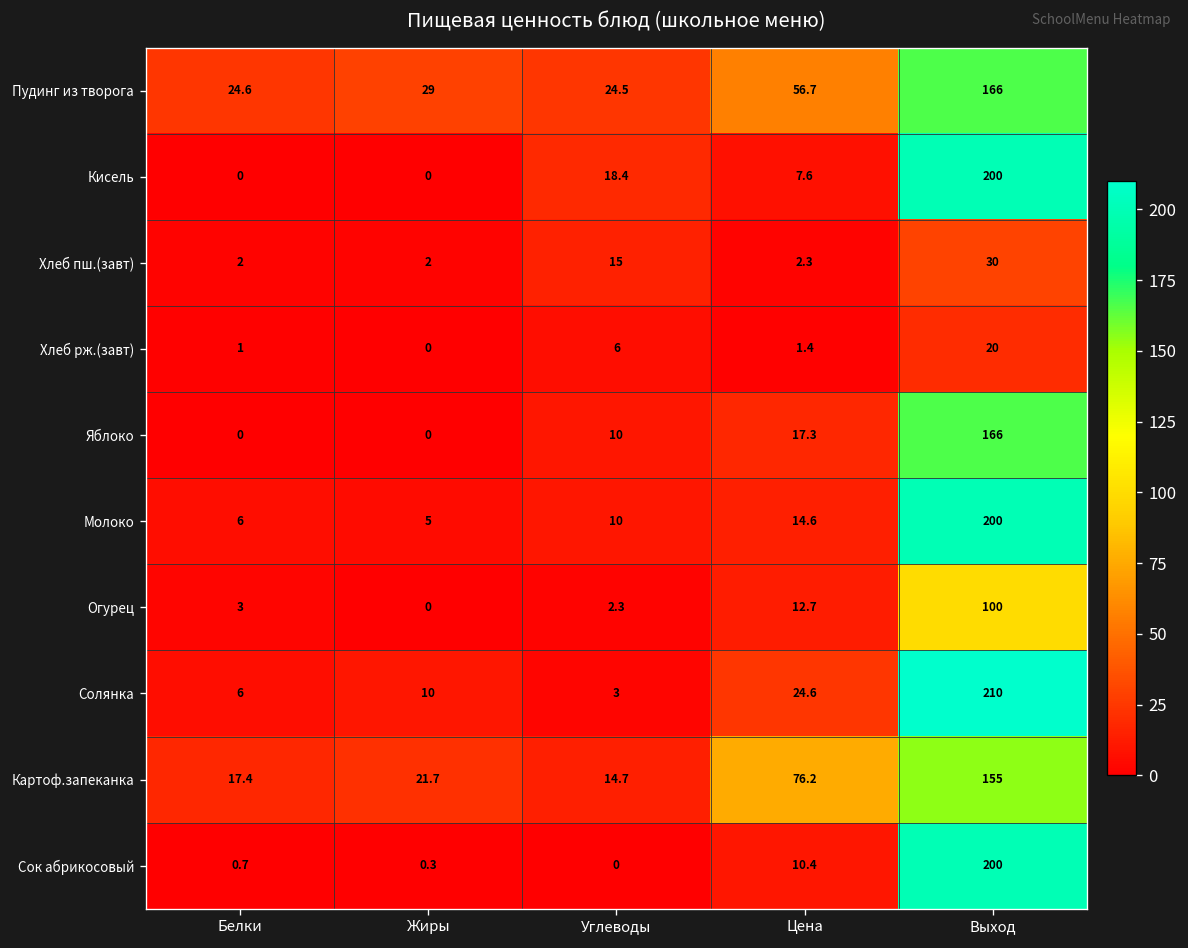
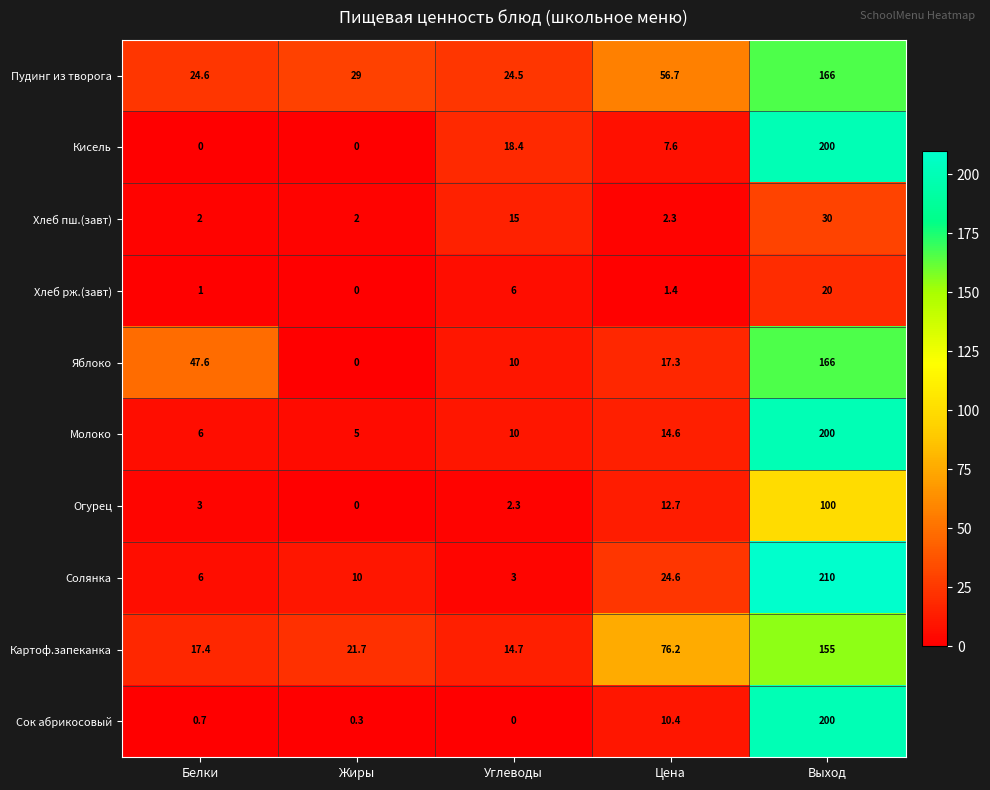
Яблоко, Белки: 0 -> 47.6
